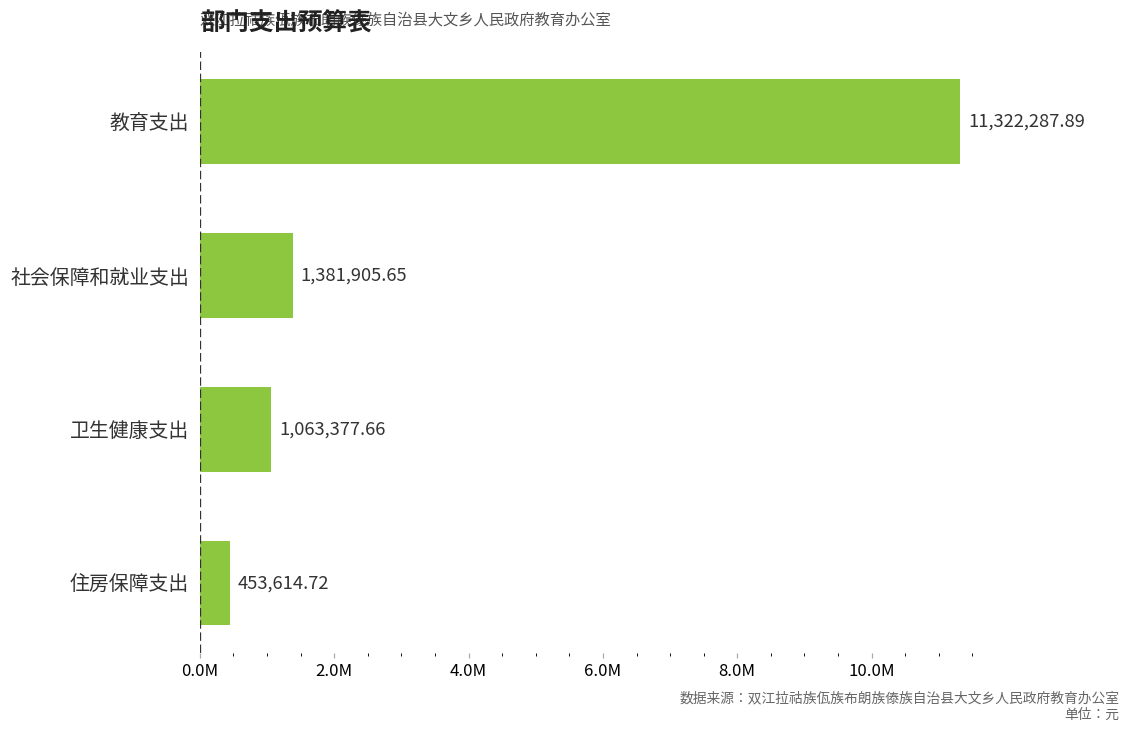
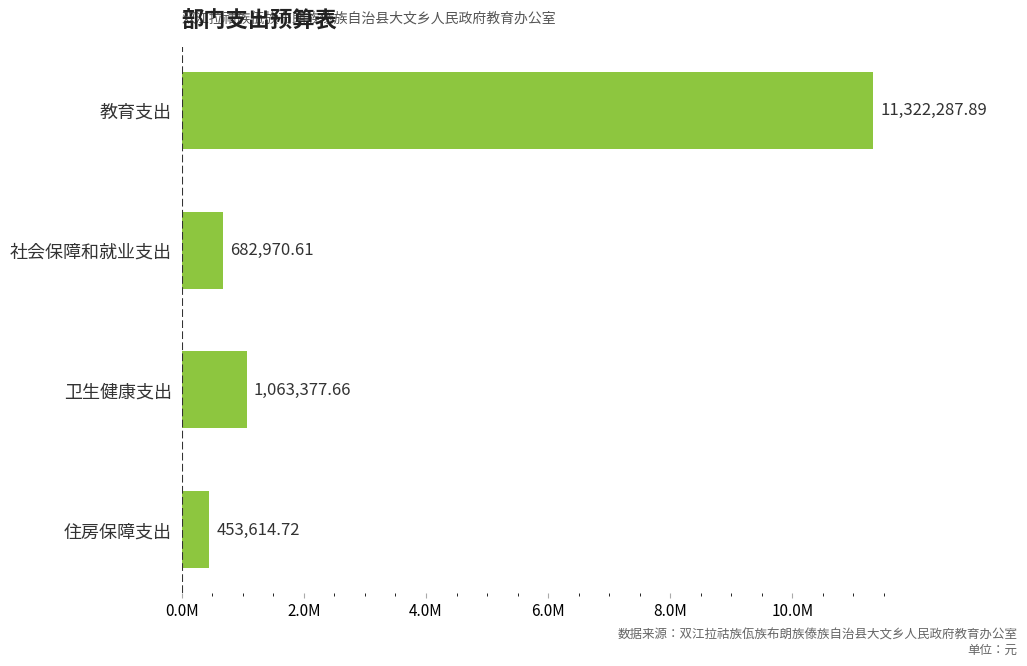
社会保障和就业支出: 1,381,905.65 -> 682,970.61
